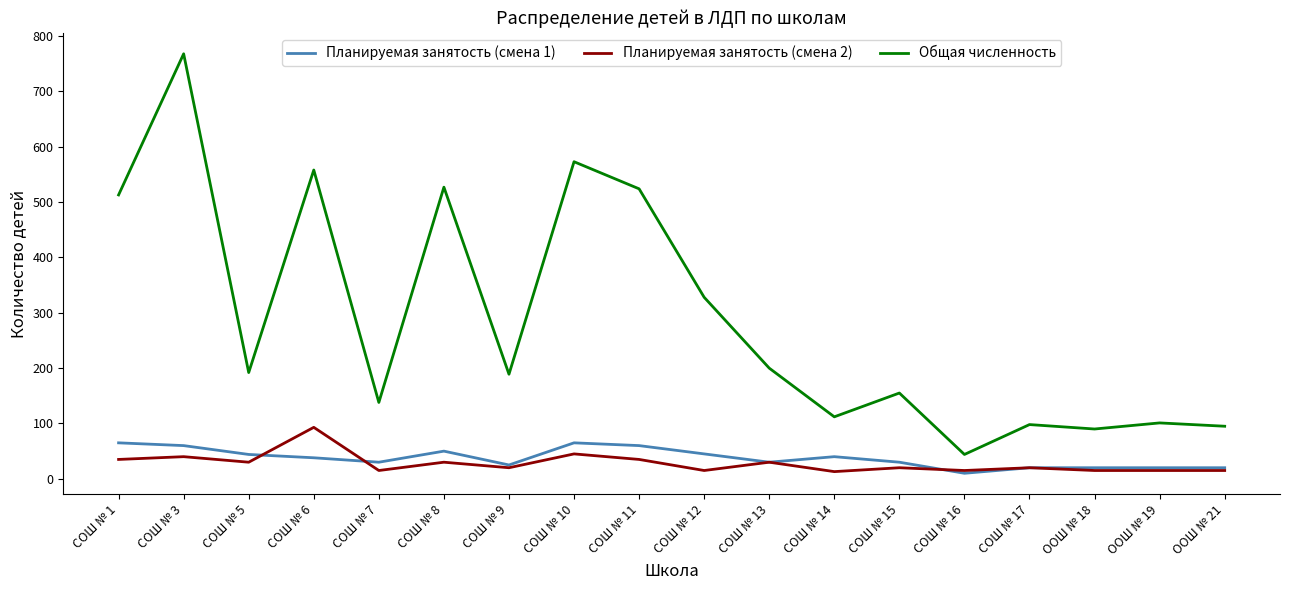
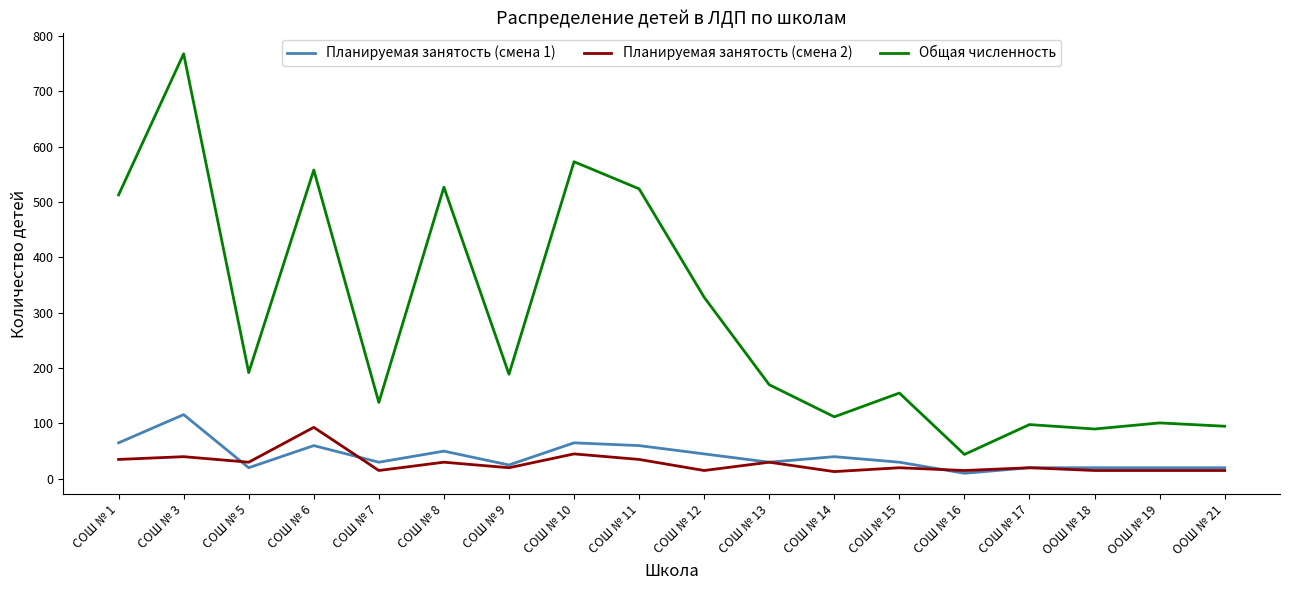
Планируемая занятость (смена 1), СОШ № 3: 60 -> 120
Планируемая занятость (смена 1), СОШ № 5: 40 -> 20
Планируемая занятость (смена 1), СОШ № 6: 40 -> 60
Общая численность, СОШ № 13: 200 -> 170
